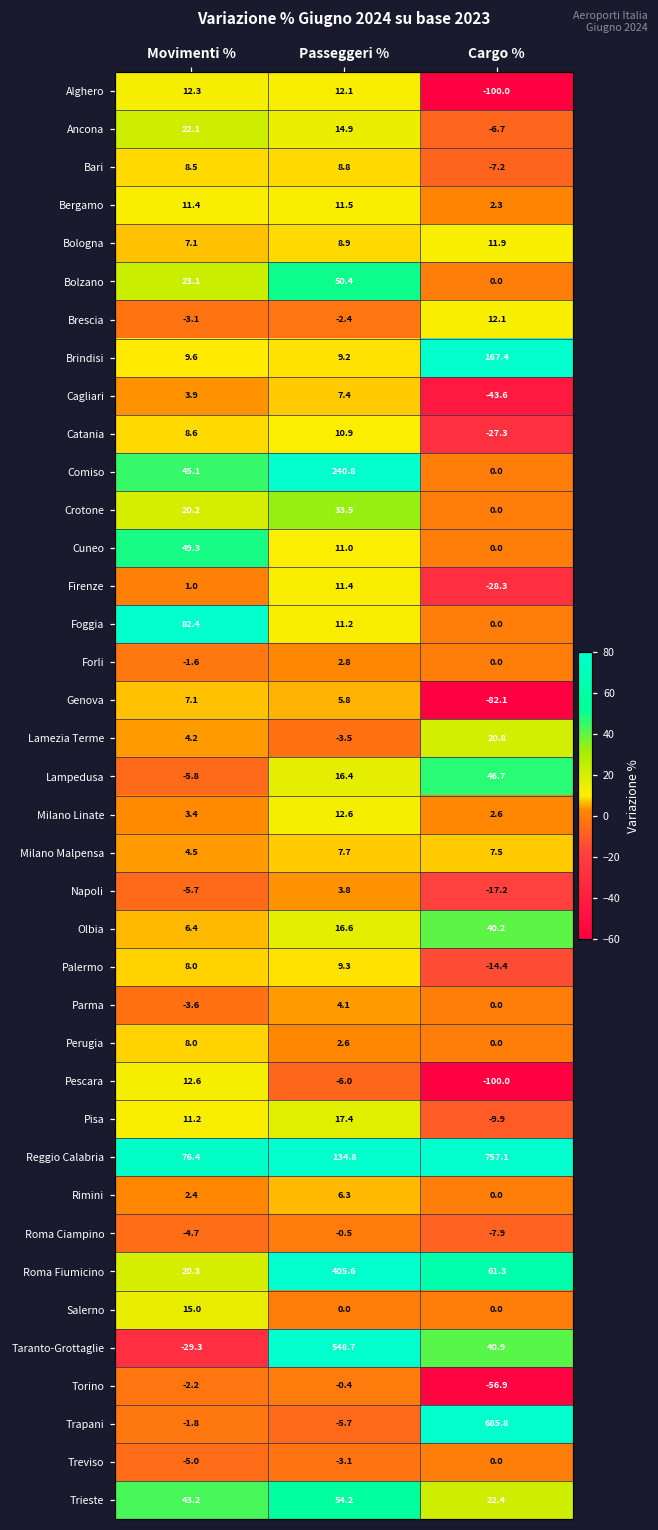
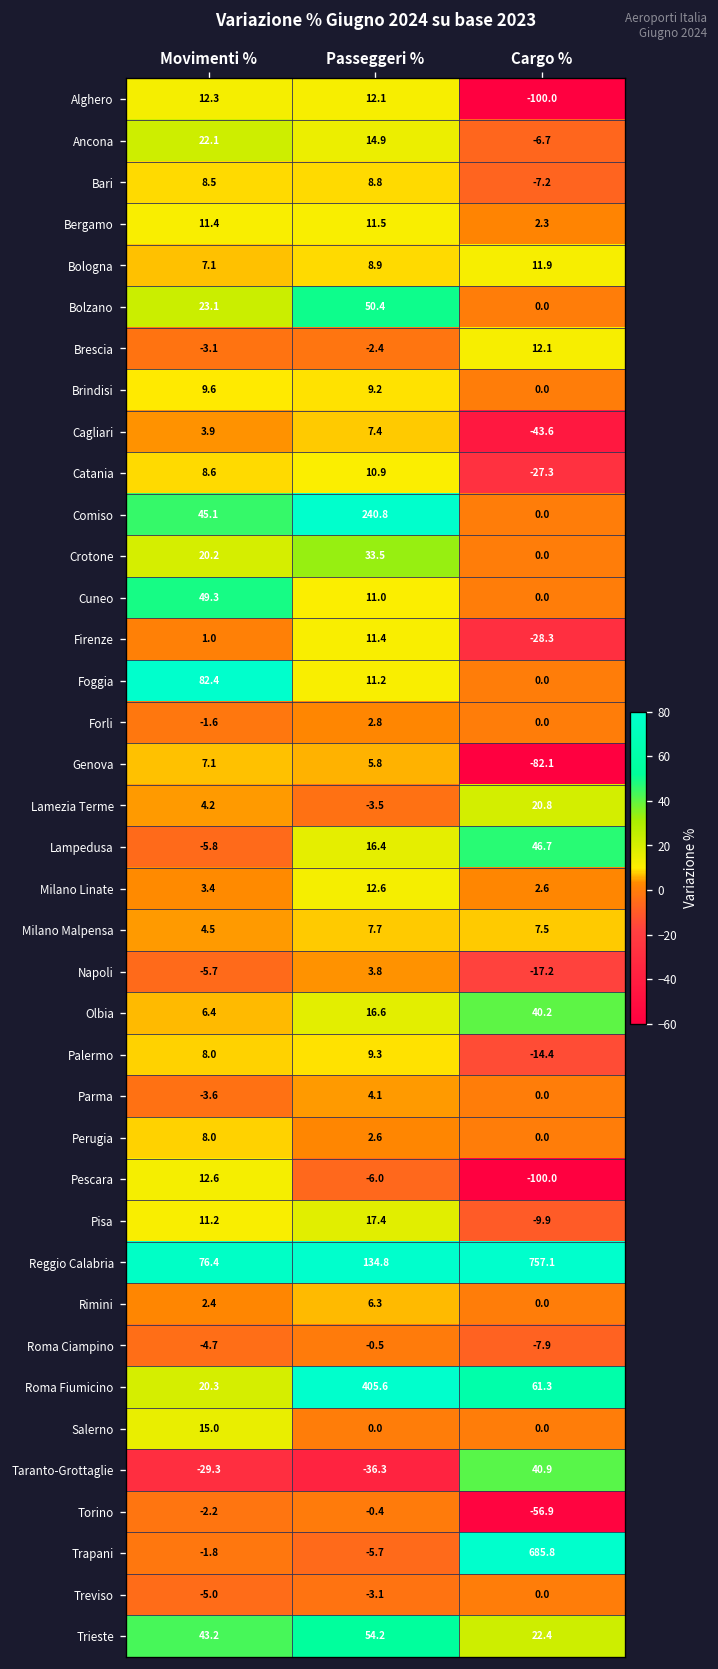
Brindisi, Cargo %: 167.4 -> 0.0
Taranto-Grottaglie, Passeggeri %: 548.7 -> -36.3
